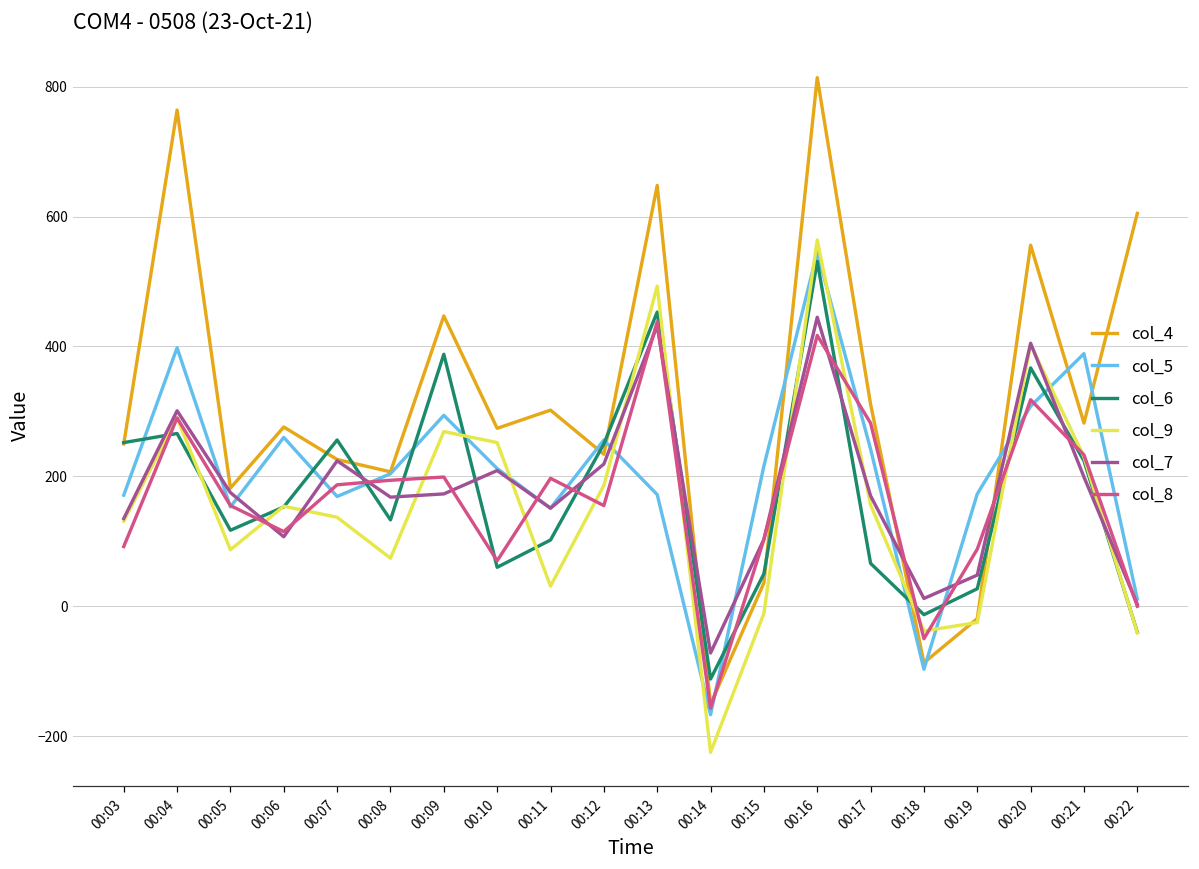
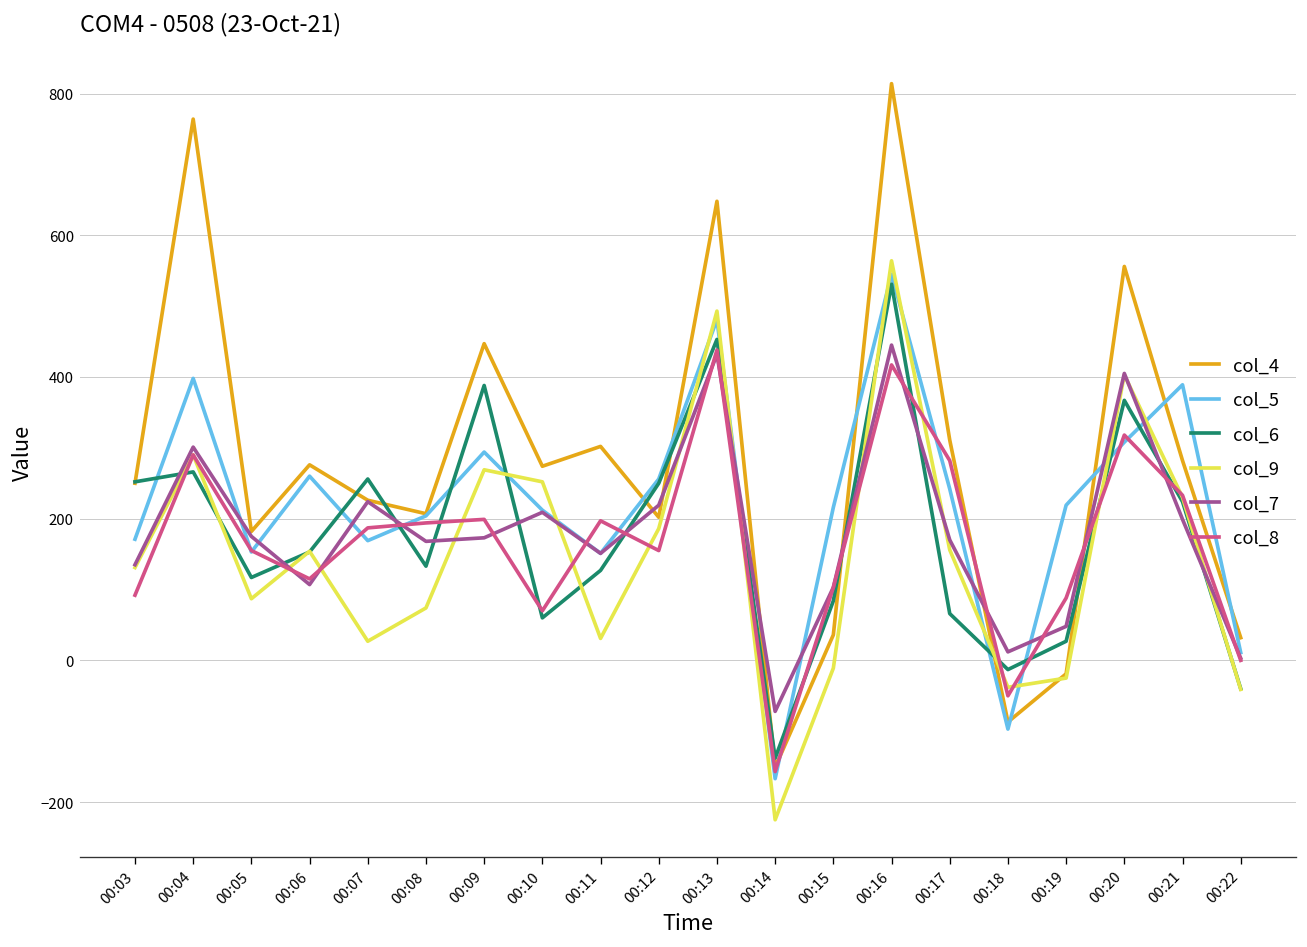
col_9, 00:07: 140 -> 30
col_6, 00:11: 100 -> 130
col_4, 00:12: 230 -> 200
col_5, 00:13: 170 -> 480
col_6, 00:14: -110 -> -140
col_6, 00:15: 50 -> 80
col_5, 00:19: 170 -> 220
col_4, 00:22: 610 -> 30
